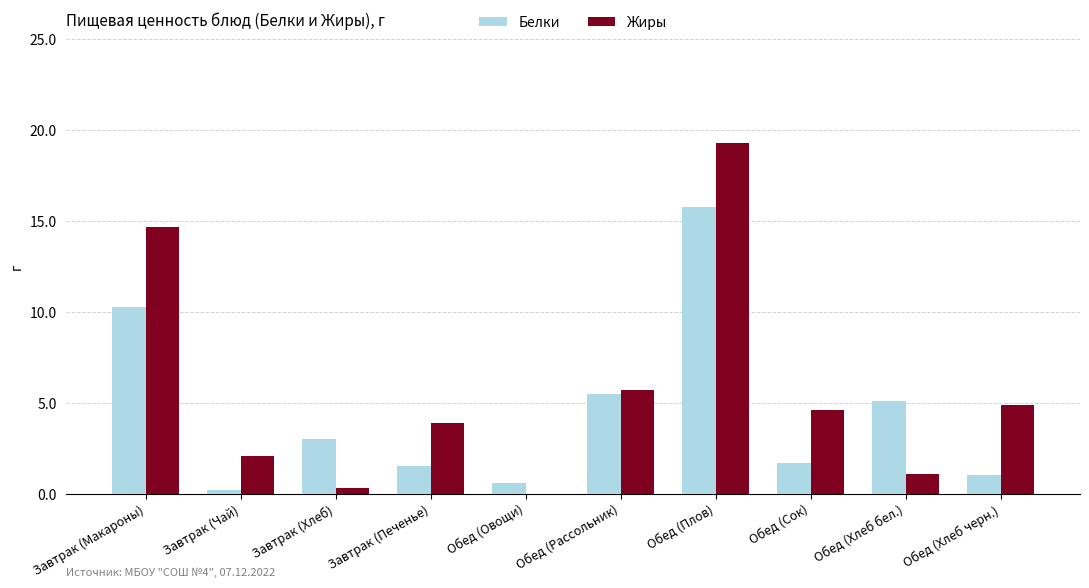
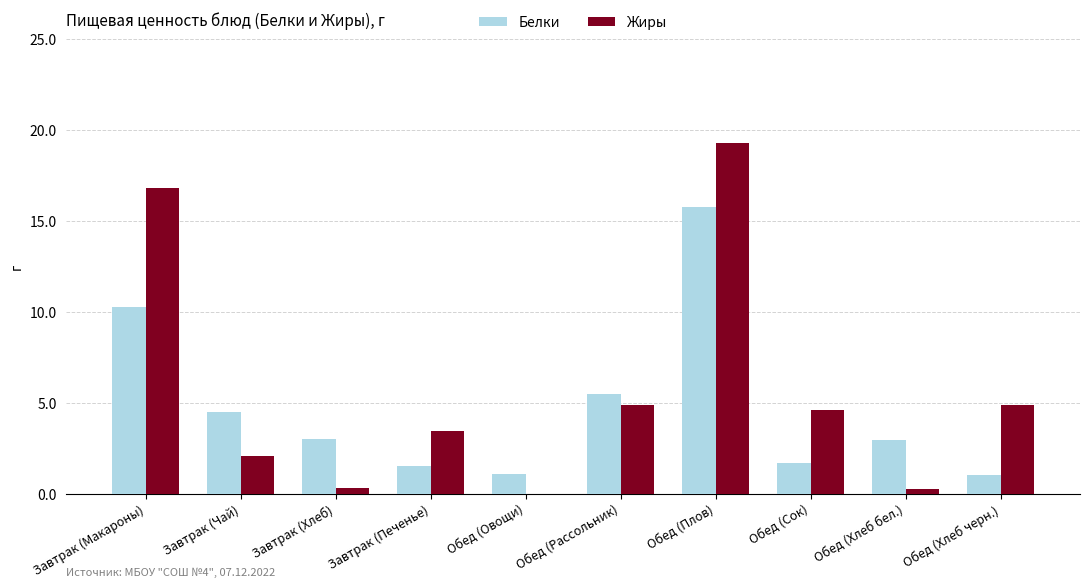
Жиры, Завтрак (Макароны): 14.7 -> 16.8
Белки, Завтрак (Чай): 0.2 -> 4.5
Жиры, Завтрак (Печенье): 3.9 -> 3.5
Белки, Обед (Овощи): 0.6 -> 1.1
Жиры, Обед (Рассольник): 5.7 -> 4.9
Белки, Обед (Хлеб бел.): 5.1 -> 3.0
Жиры, Обед (Хлеб бел.): 1.1 -> 0.3
